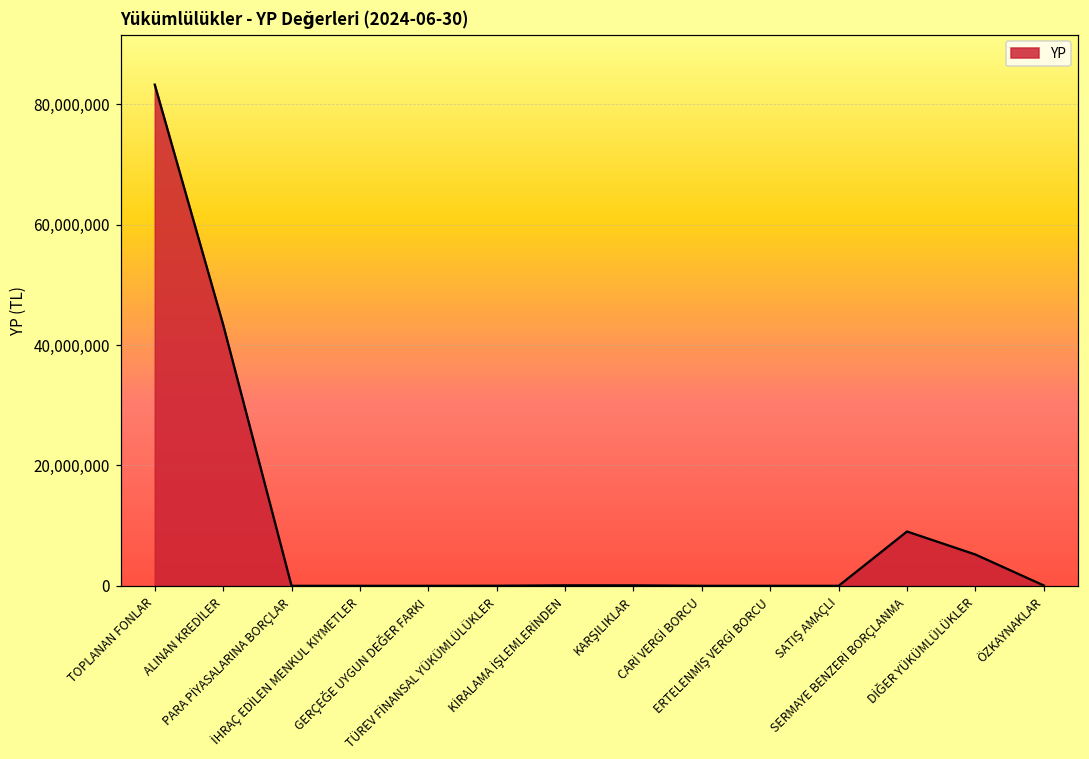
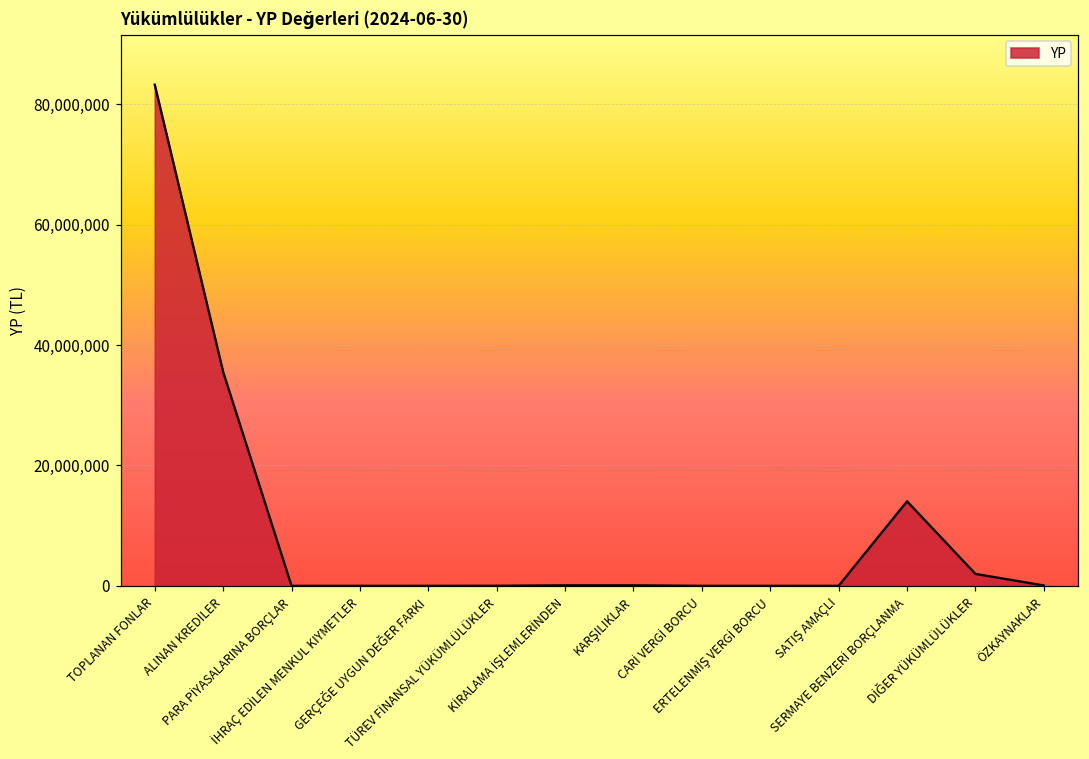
ALINAN KREDİLER: 43,000,000 -> 36,000,000
SERMAYE BENZERİ BORÇLANMA: 9,000,000 -> 14,000,000
DİĞER YÜKÜMLÜLÜKLER: 5,000,000 -> 2,000,000
